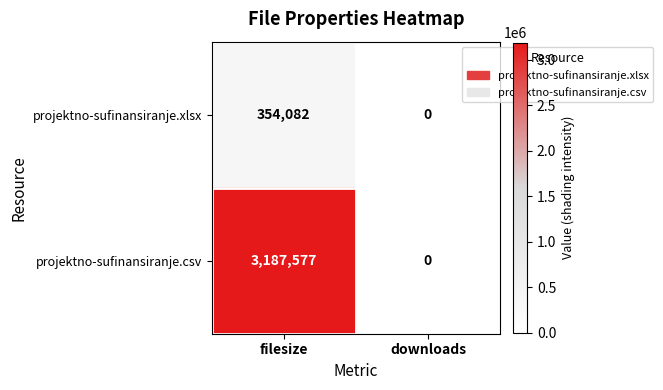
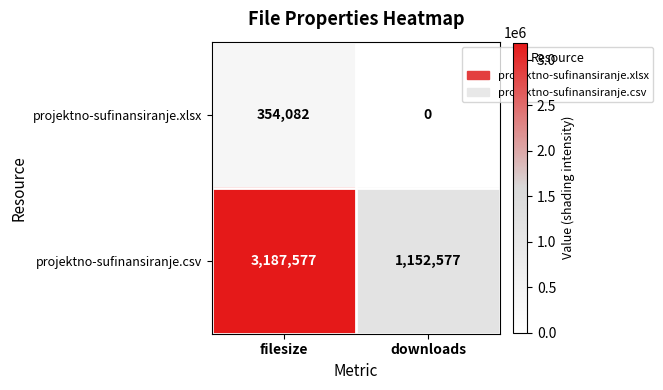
projektno-sufinansiranje.csv, downloads: 0 -> 1,152,577
